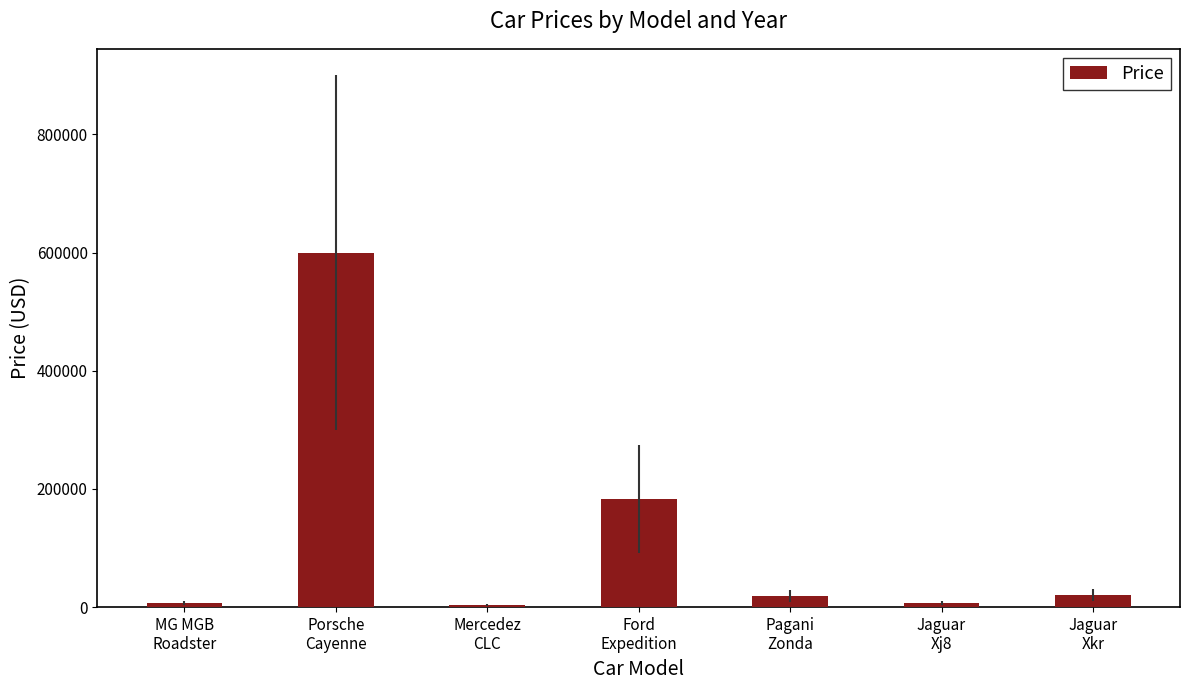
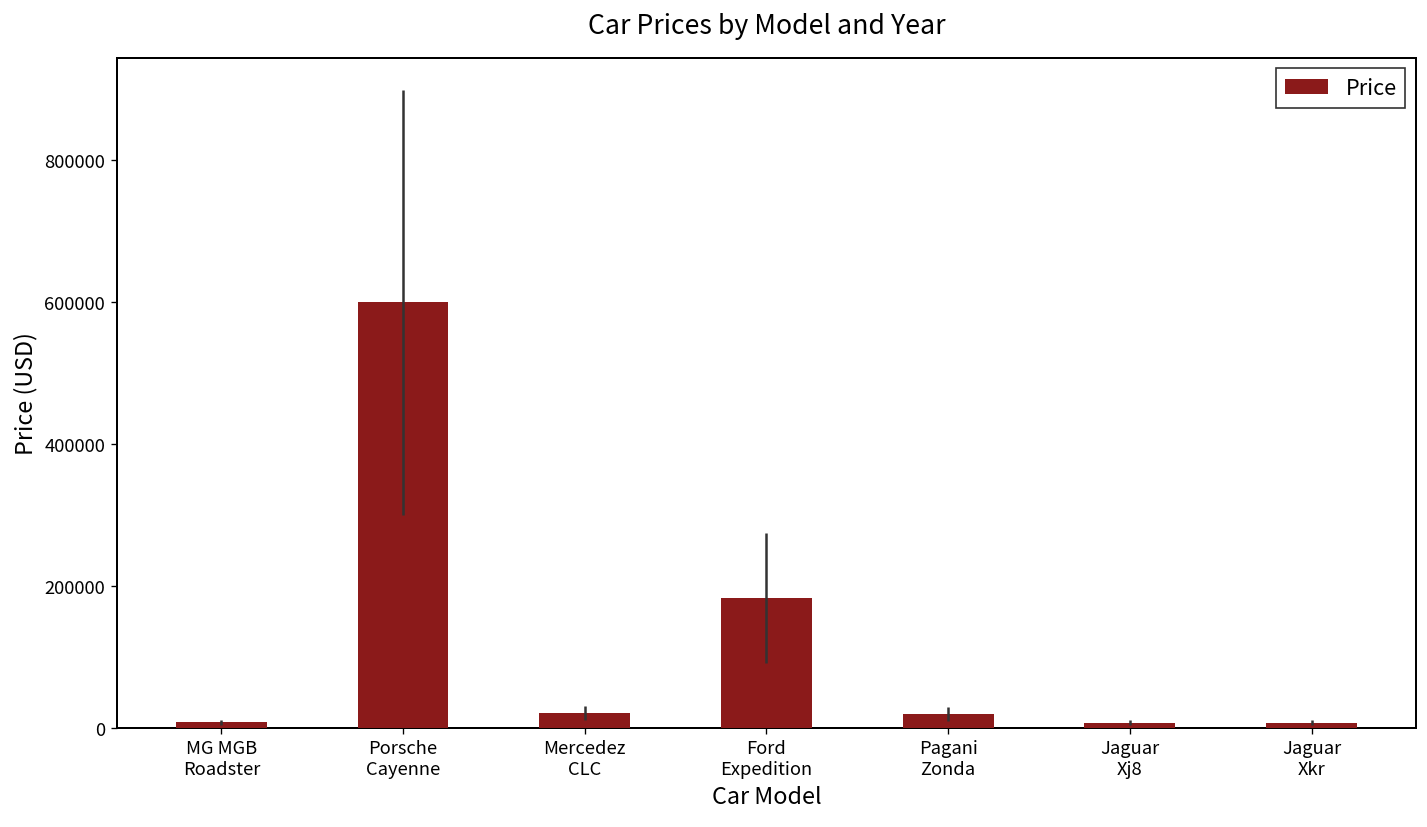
Mercedez CLC: 0 -> 20000
Jaguar Xkr: 20000 -> 10000
